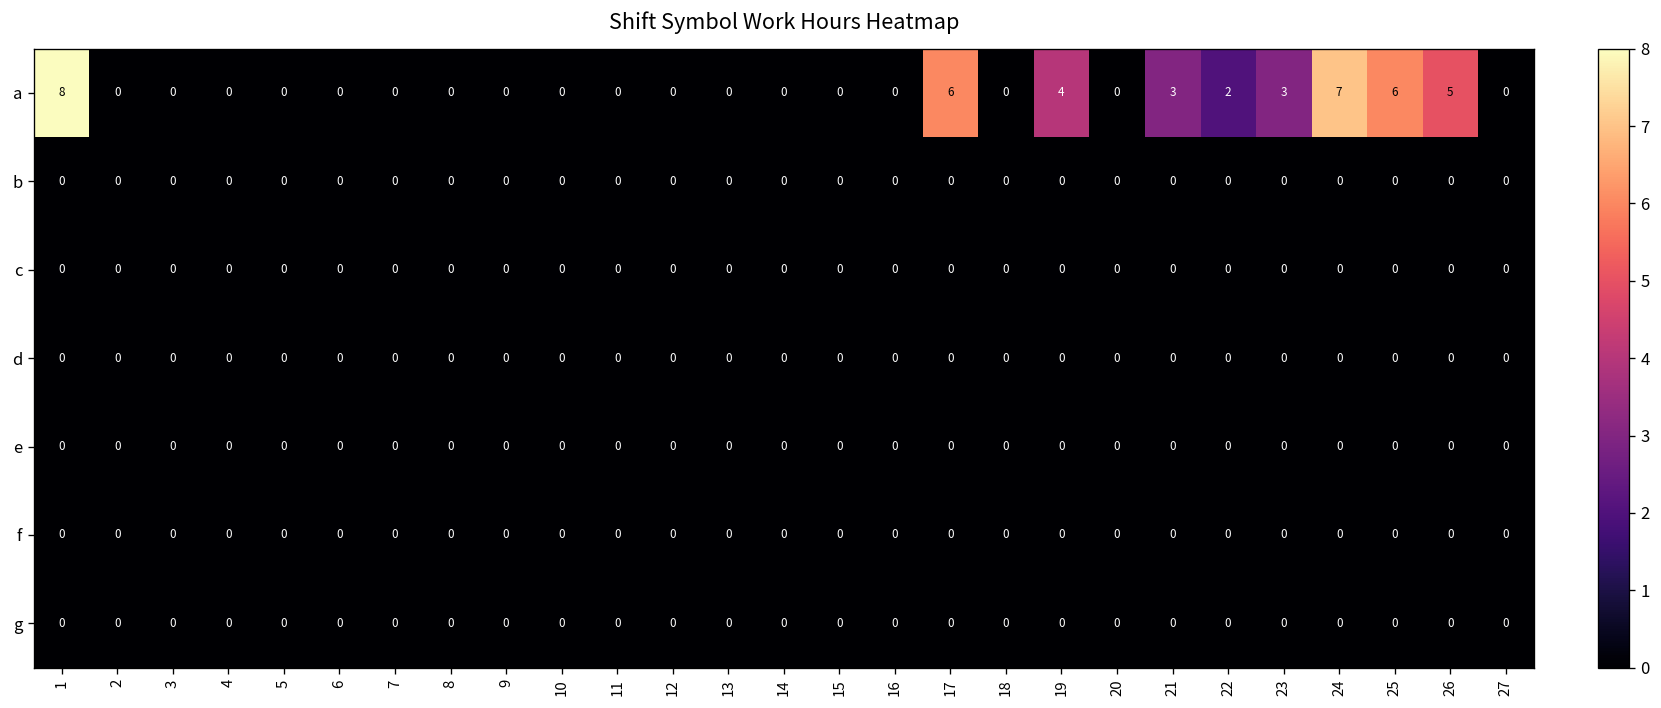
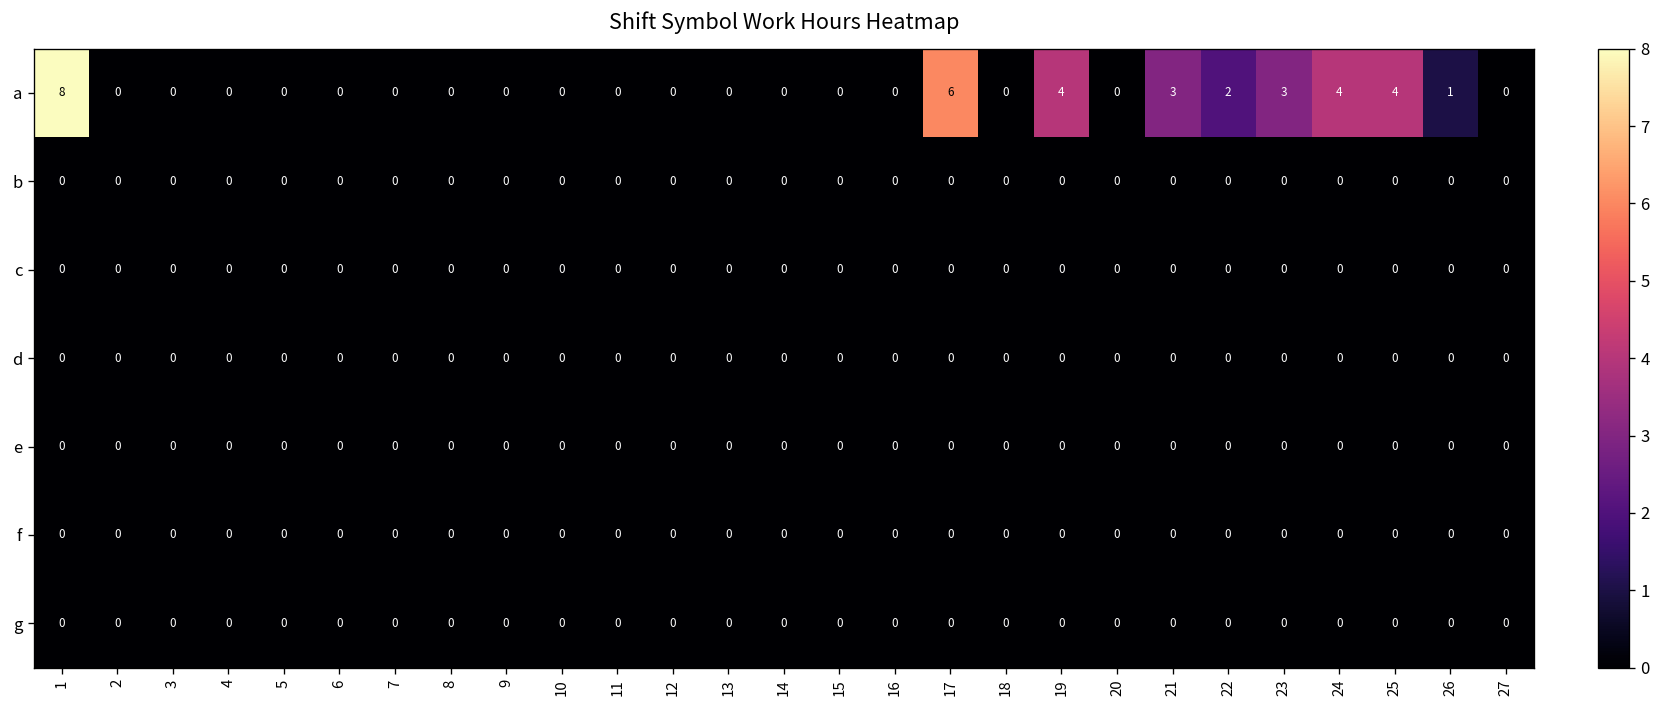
a, 24: 7 -> 4
a, 25: 6 -> 4
a, 26: 5 -> 1
